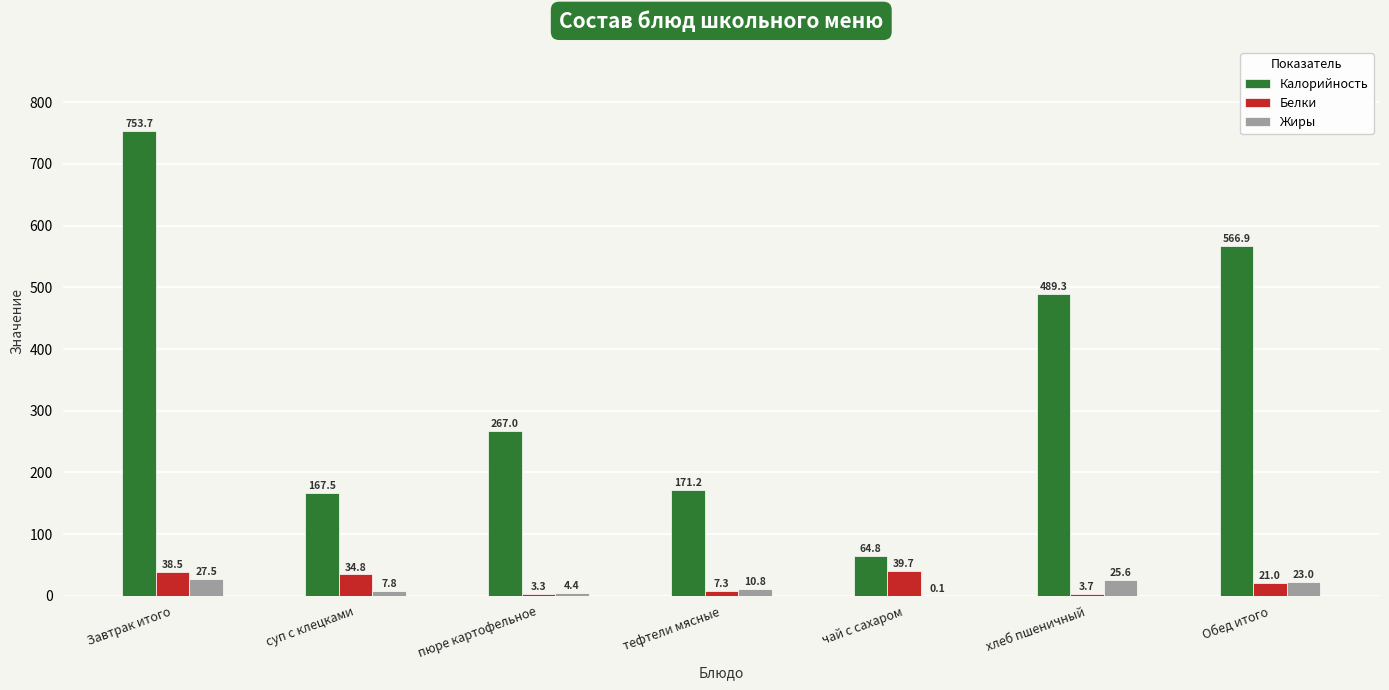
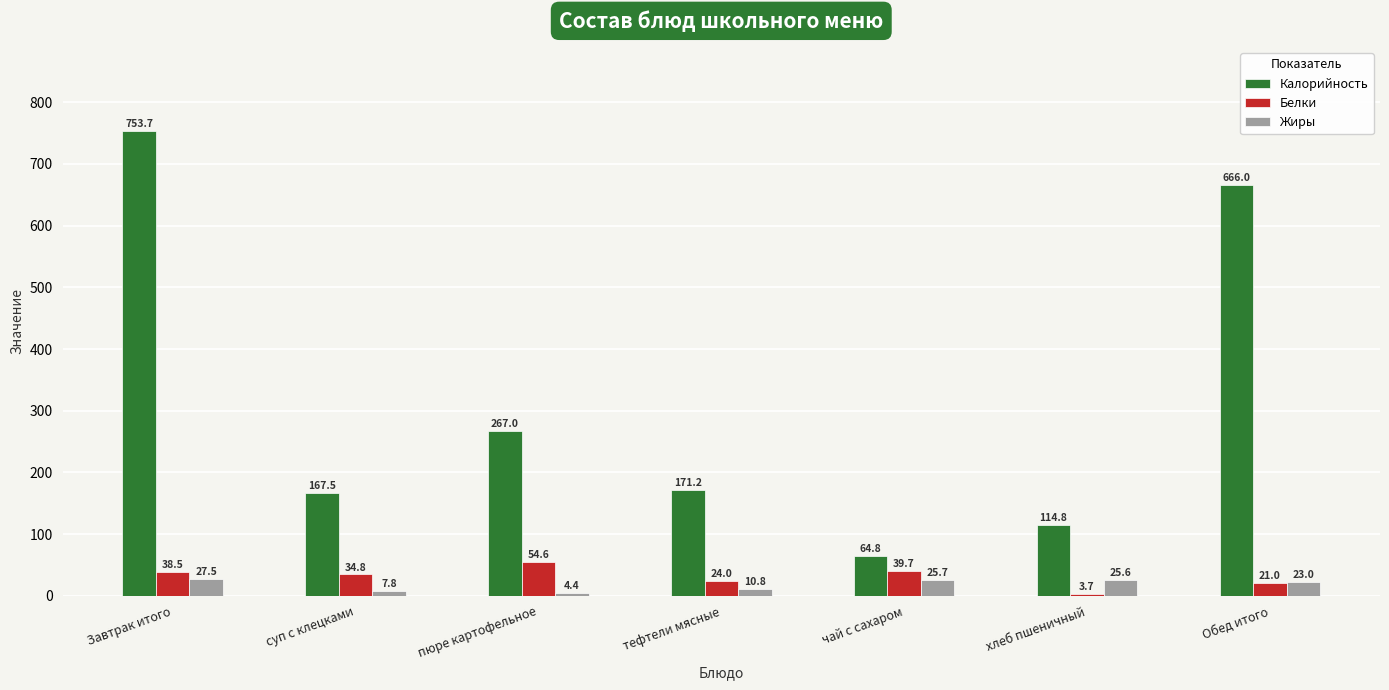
Белки, пюре картофельное: 3.3 -> 54.6
Белки, тефтели мясные: 7.3 -> 24.0
Жиры, чай с сахаром: 0.1 -> 25.7
Калорийность, хлеб пшеничный: 489.3 -> 114.8
Калорийность, Обед итого: 566.9 -> 666.0
